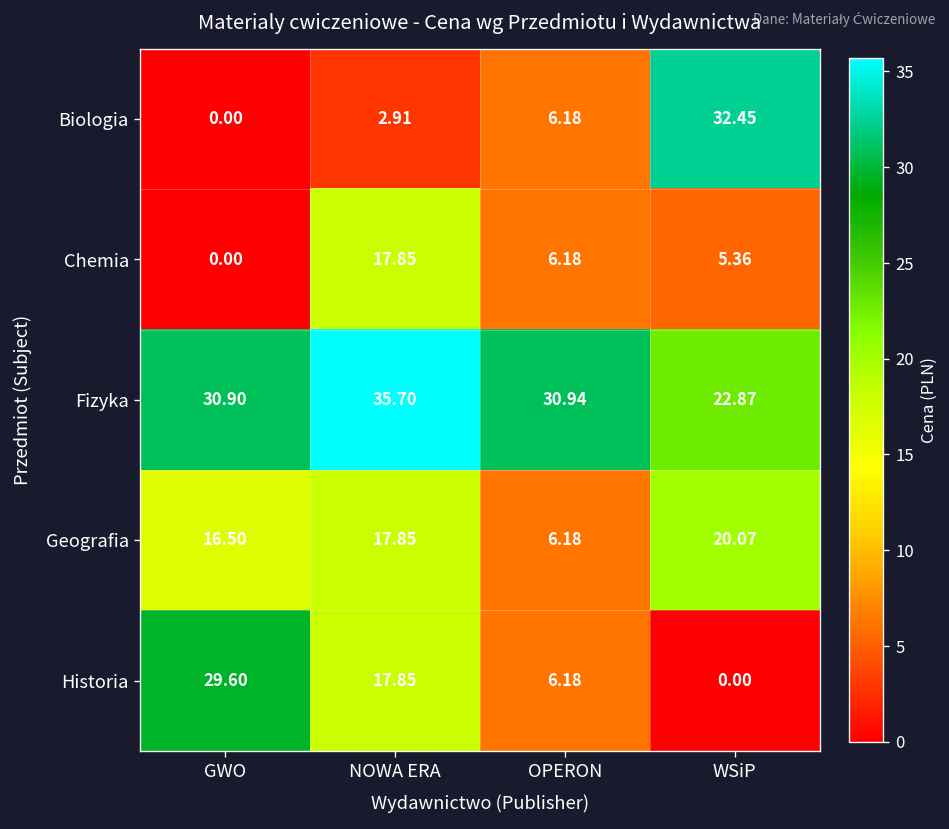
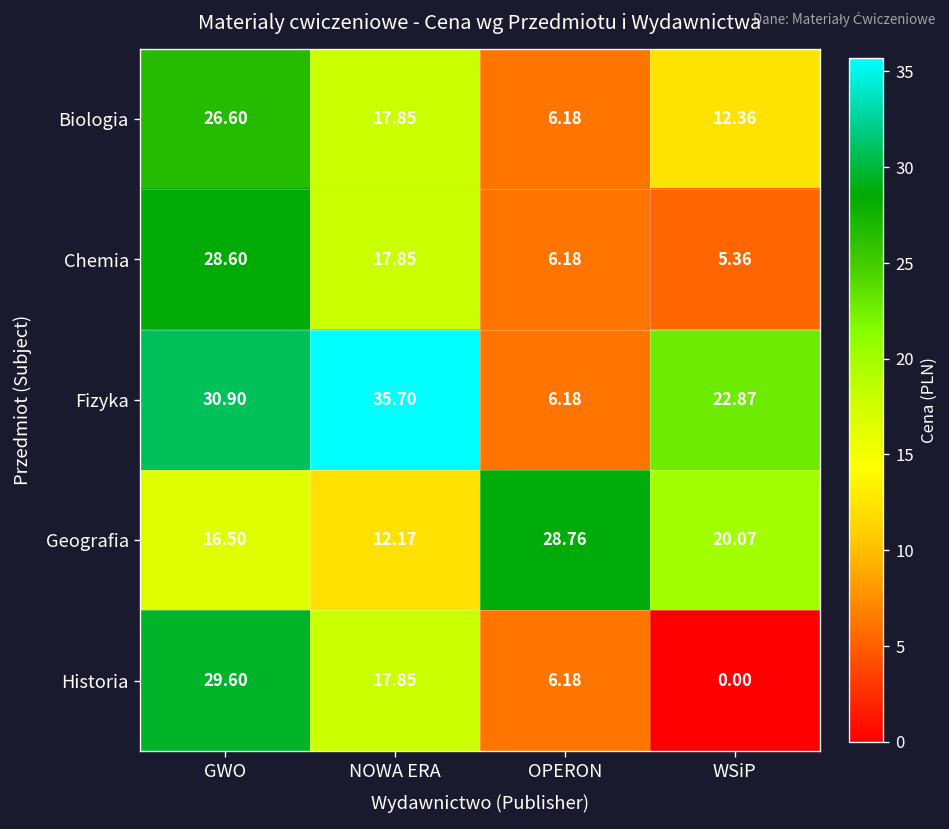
Biologia, GWO: 0.00 -> 26.60
Biologia, NOWA ERA: 2.91 -> 17.85
Biologia, WSiP: 32.45 -> 12.36
Chemia, GWO: 0.00 -> 28.60
Fizyka, OPERON: 30.94 -> 6.18
Geografia, NOWA ERA: 17.85 -> 12.17
Geografia, OPERON: 6.18 -> 28.76
